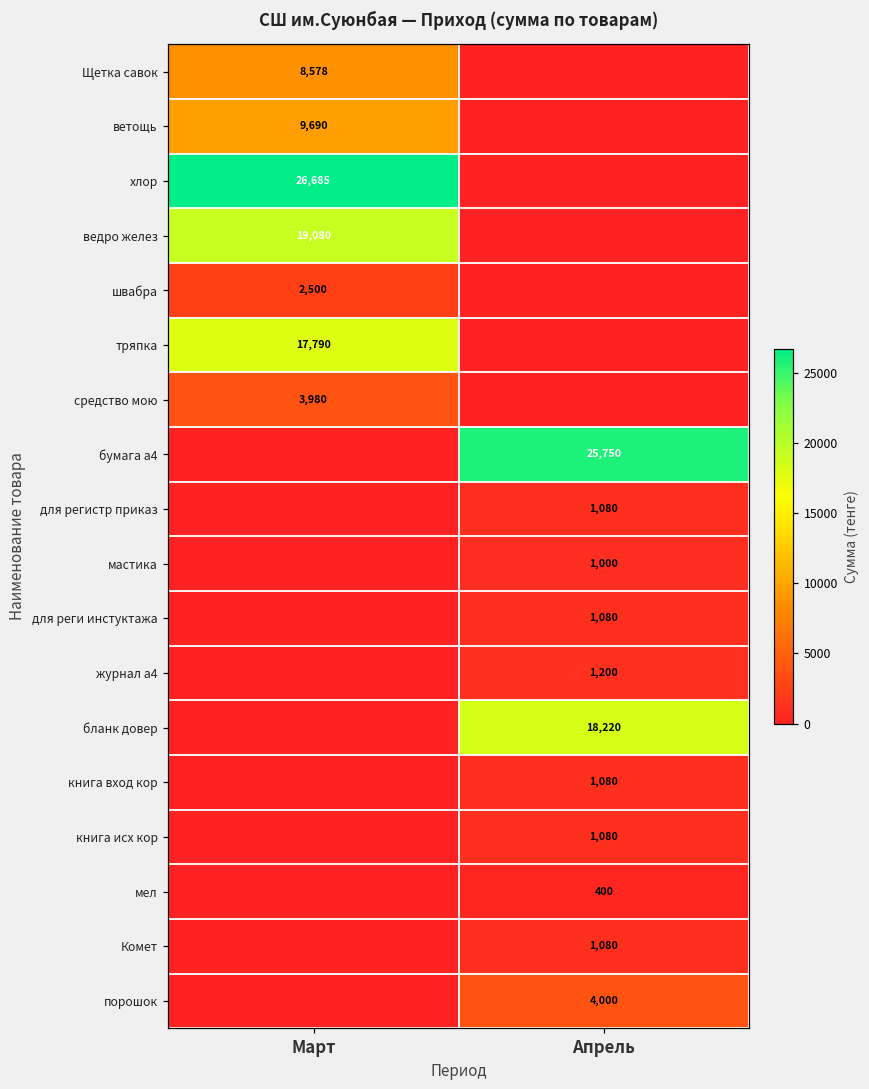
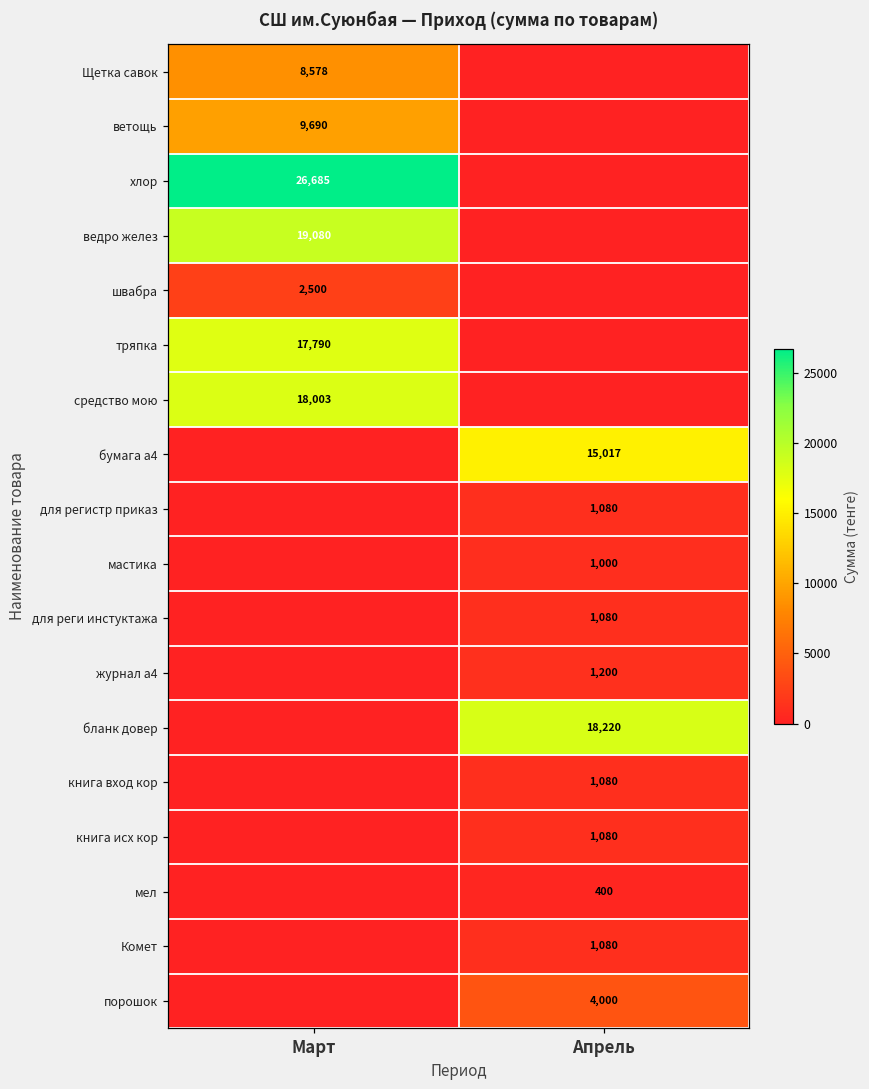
средство мою, Март: 3,980 -> 18,003
бумага а4, Апрель: 25,750 -> 15,017
